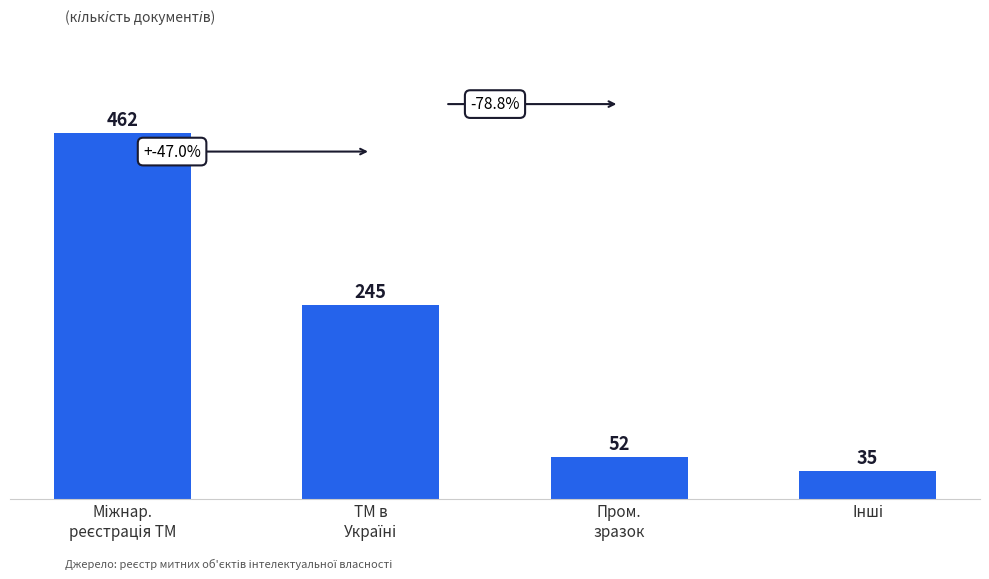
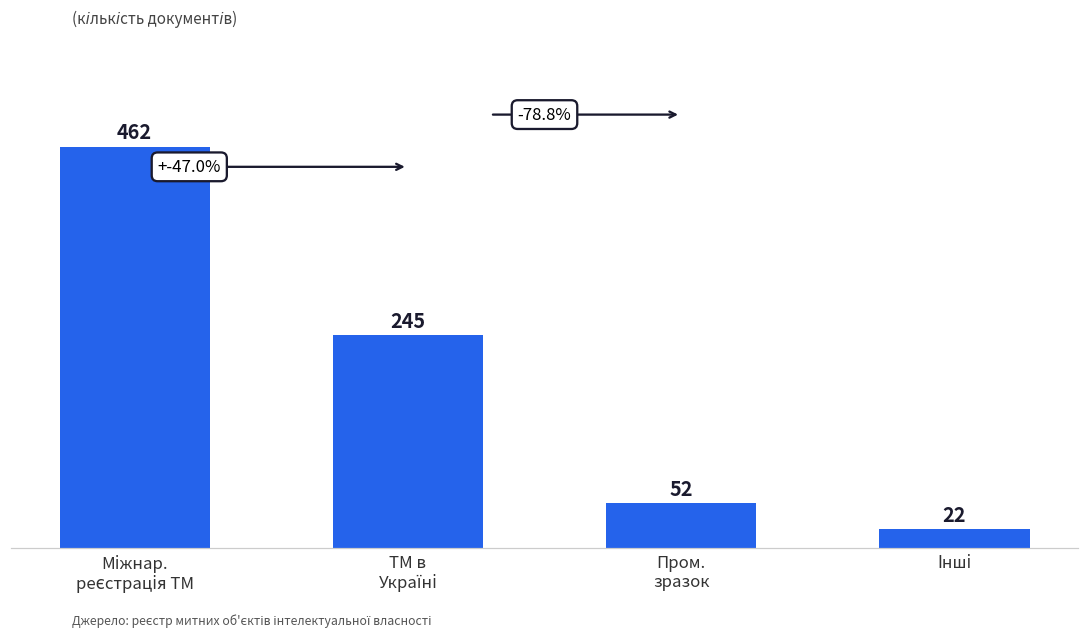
Інші: 35 -> 22
